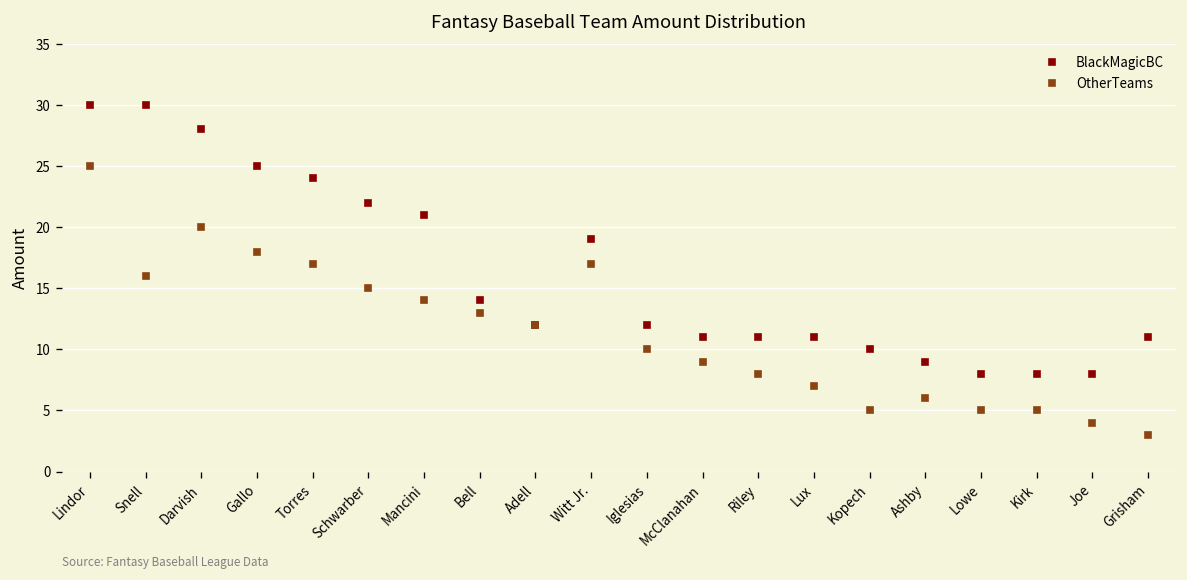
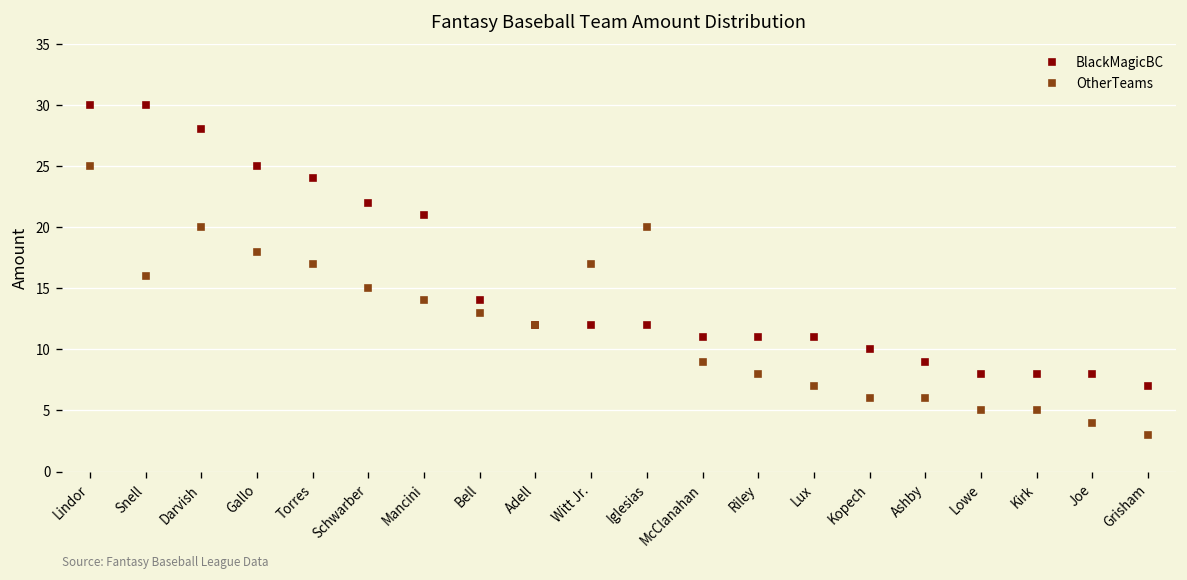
BlackMagicBC, Witt Jr.: 19 -> 12
OtherTeams, Iglesias: 10 -> 20
OtherTeams, Kopech: 5 -> 6
BlackMagicBC, Grisham: 11 -> 7
